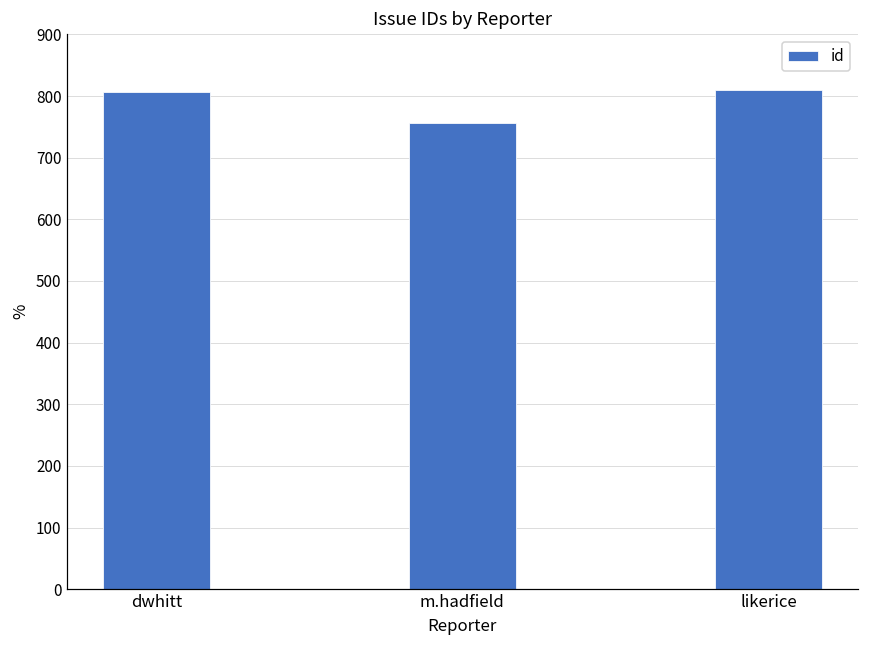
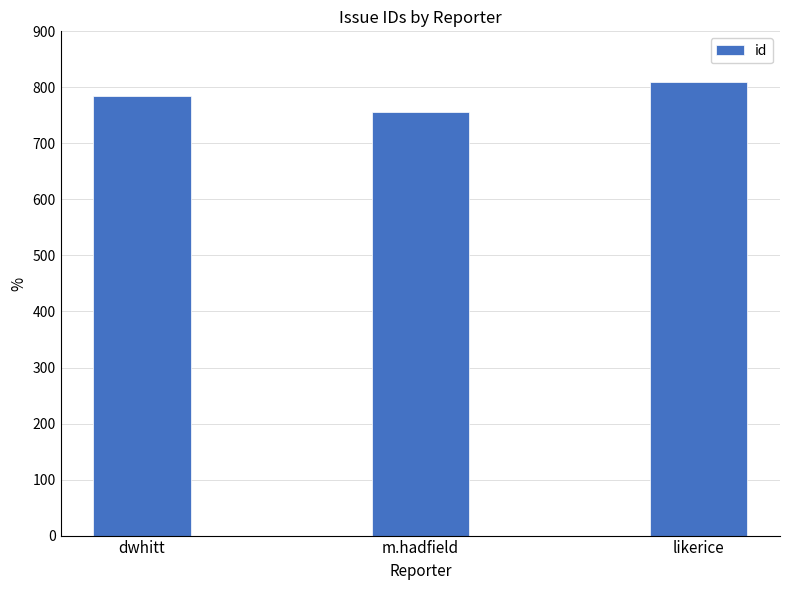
dwhitt: 810 -> 780
